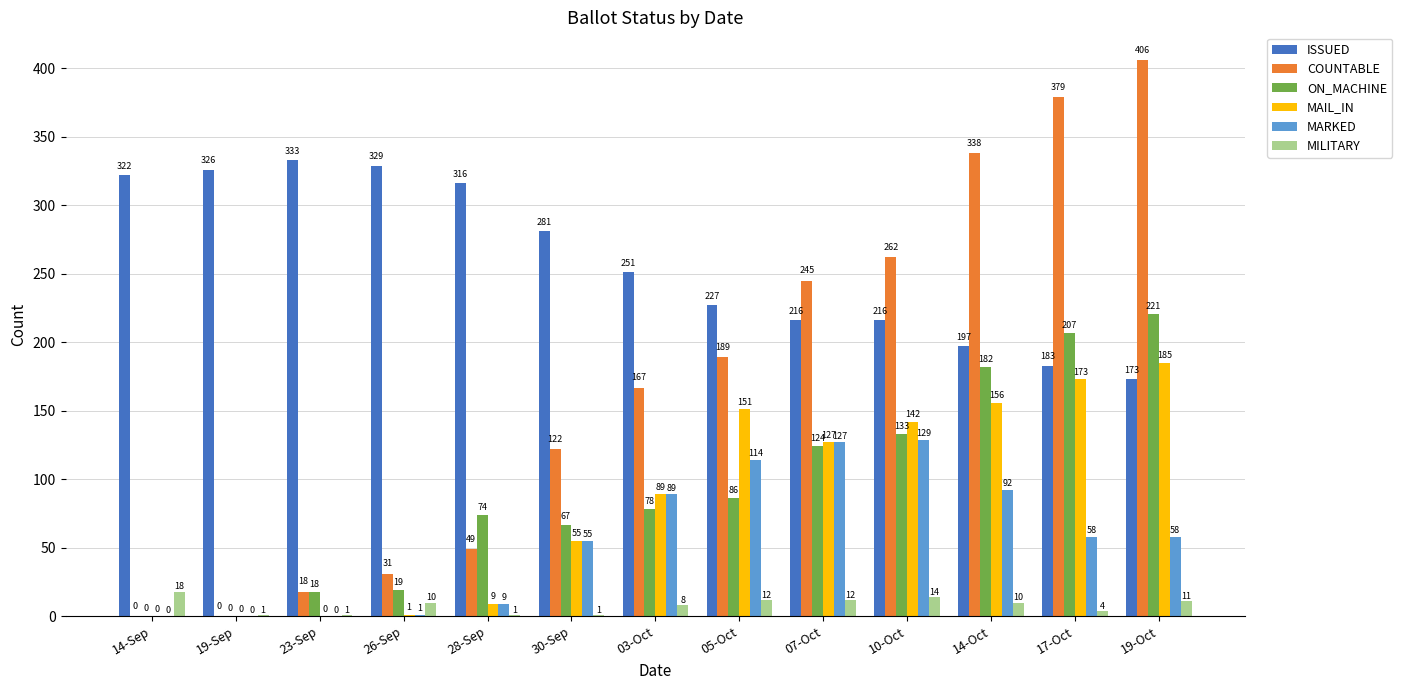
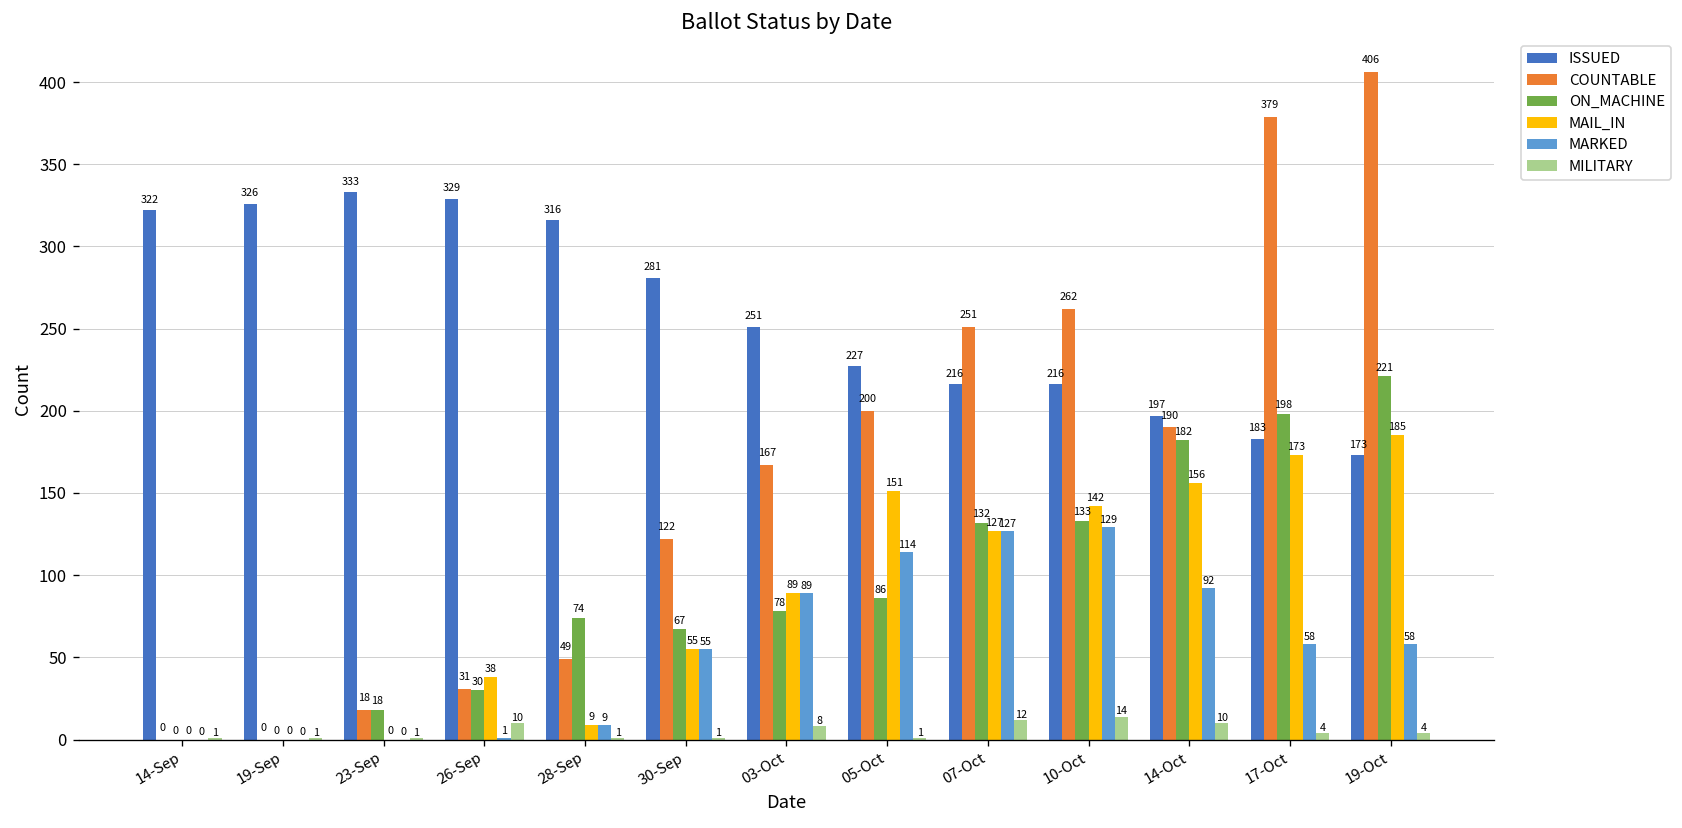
MILITARY, 14-Sep: 18 -> 1
ON_MACHINE, 26-Sep: 19 -> 30
MAIL_IN, 26-Sep: 1 -> 38
COUNTABLE, 05-Oct: 189 -> 200
MILITARY, 05-Oct: 12 -> 1
COUNTABLE, 07-Oct: 245 -> 251
ON_MACHINE, 07-Oct: 124 -> 132
COUNTABLE, 14-Oct: 338 -> 190
ON_MACHINE, 17-Oct: 207 -> 198
MILITARY, 19-Oct: 11 -> 4
